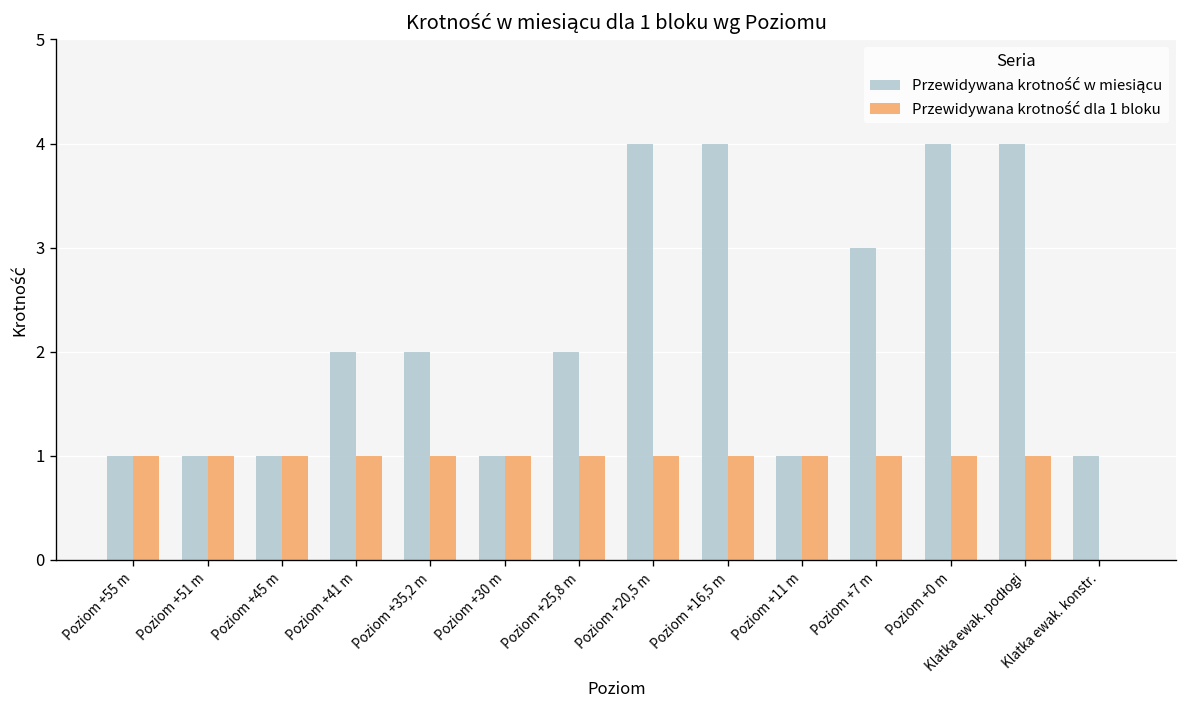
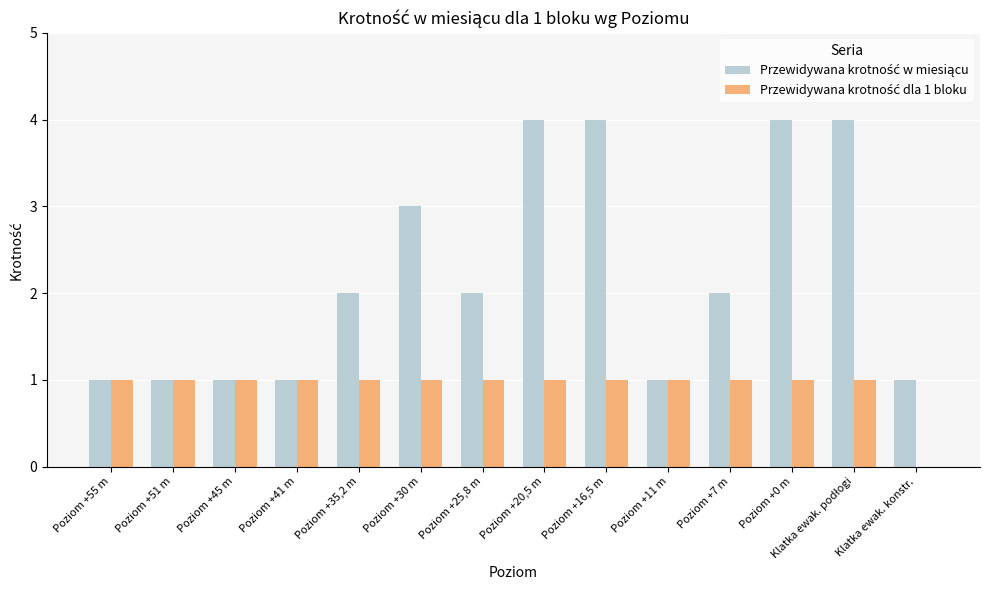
Przewidywana krotność w miesiącu, Poziom +41 m: 2 -> 1
Przewidywana krotność w miesiącu, Poziom +30 m: 1 -> 3
Przewidywana krotność w miesiącu, Poziom +7 m: 3 -> 2
